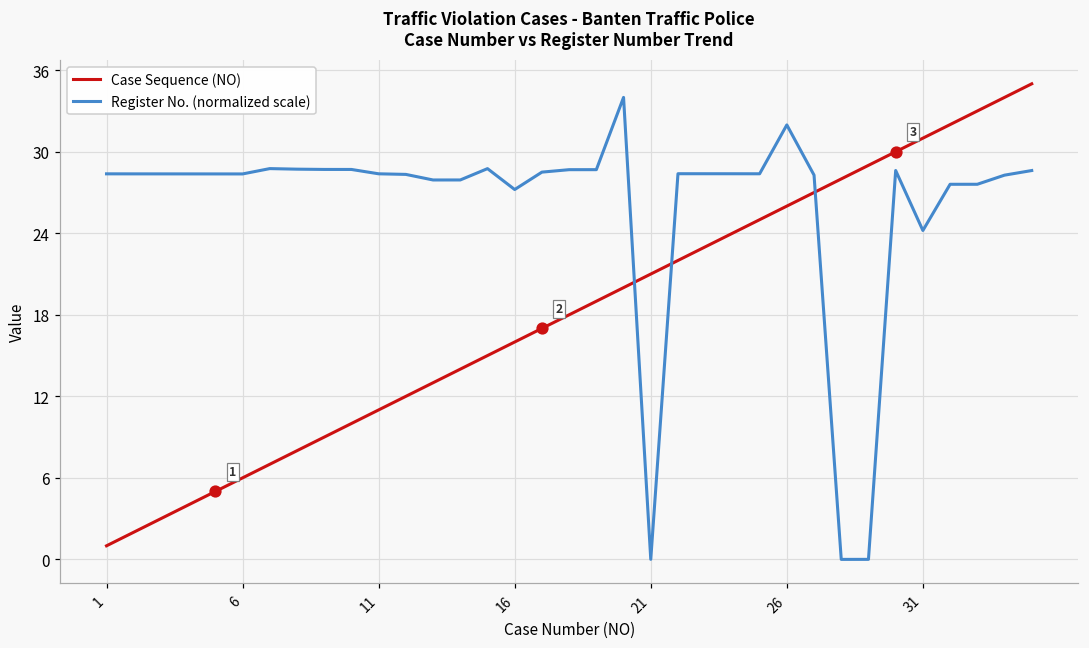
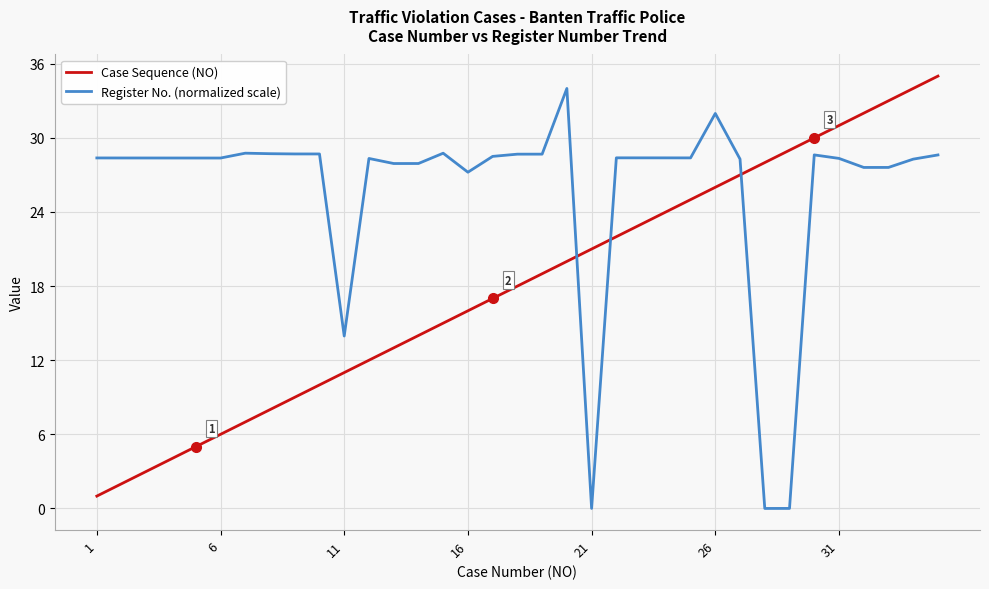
Register No. (normalized scale), 11: 28.4 -> 14.0
Register No. (normalized scale), 31: 24.2 -> 28.3
